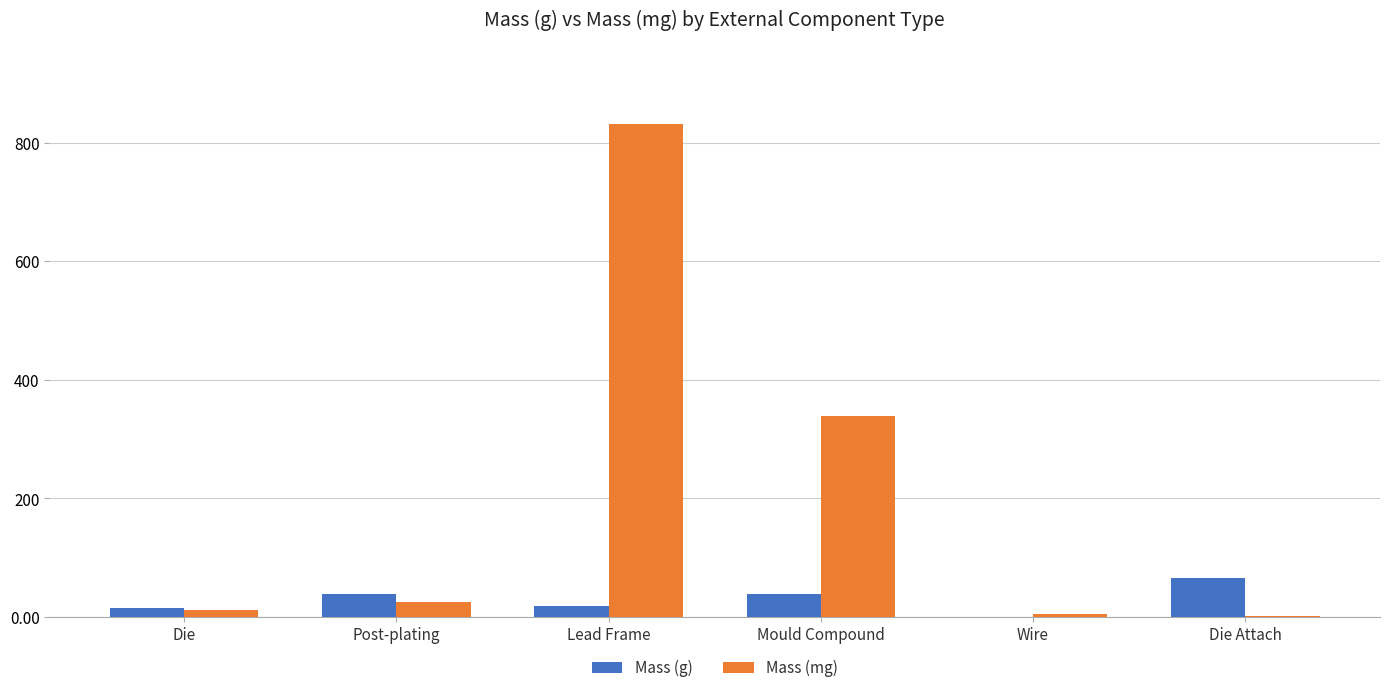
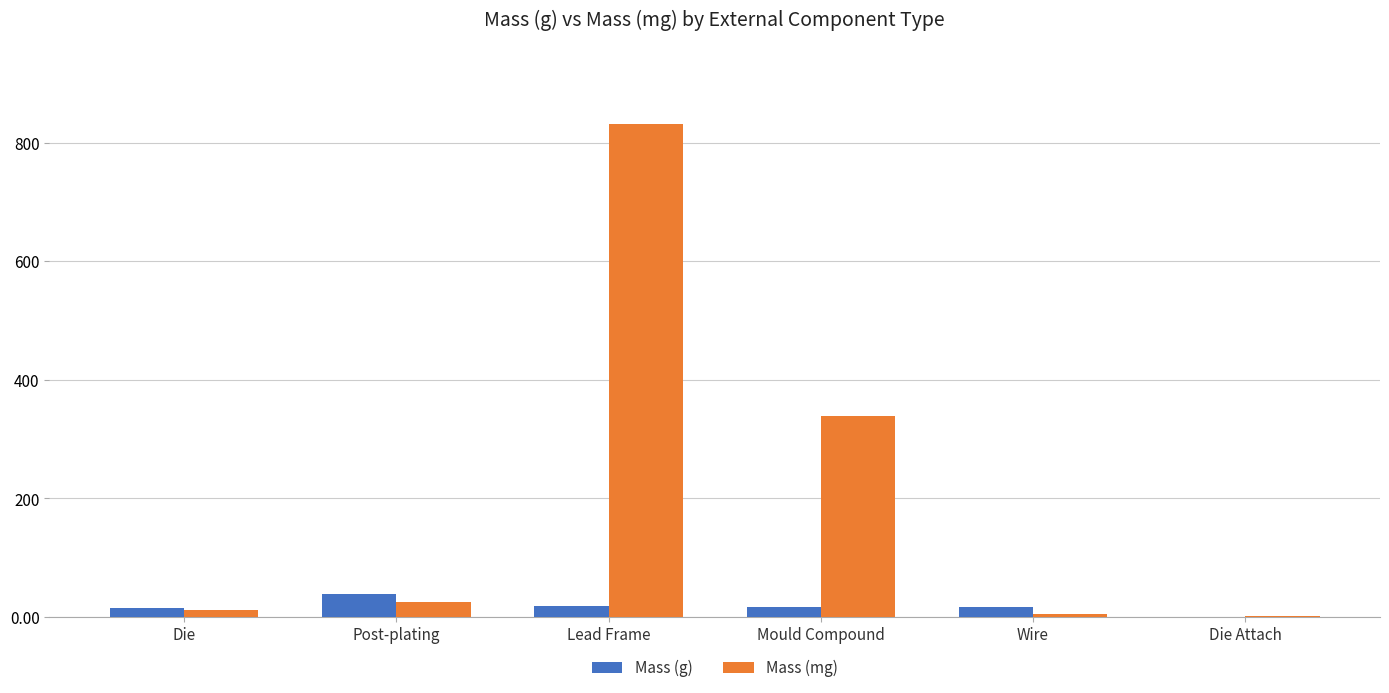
Mass (g), Mould Compound: 40 -> 20
Mass (g), Wire: 0 -> 20
Mass (g), Die Attach: 70 -> 0
